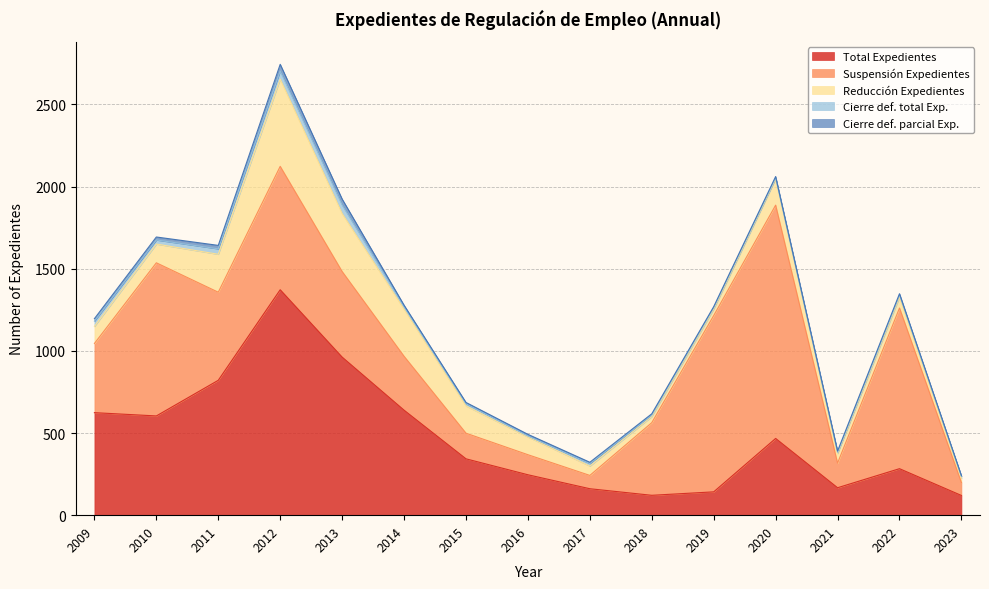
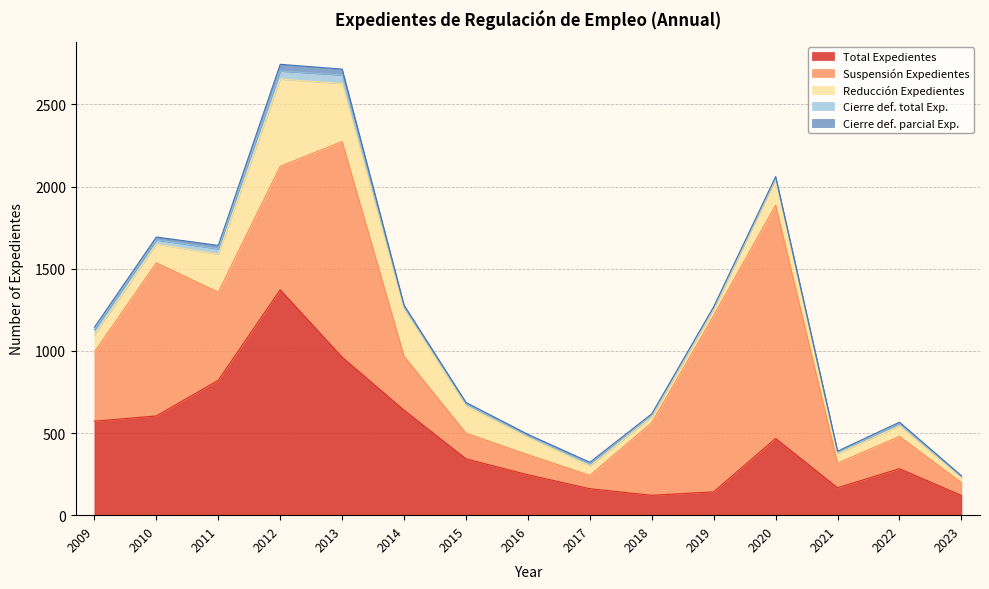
Total Expedientes, 2009: 620 -> 570
Suspensión Expedientes, 2013: 520 -> 1310
Suspensión Expedientes, 2022: 980 -> 200
